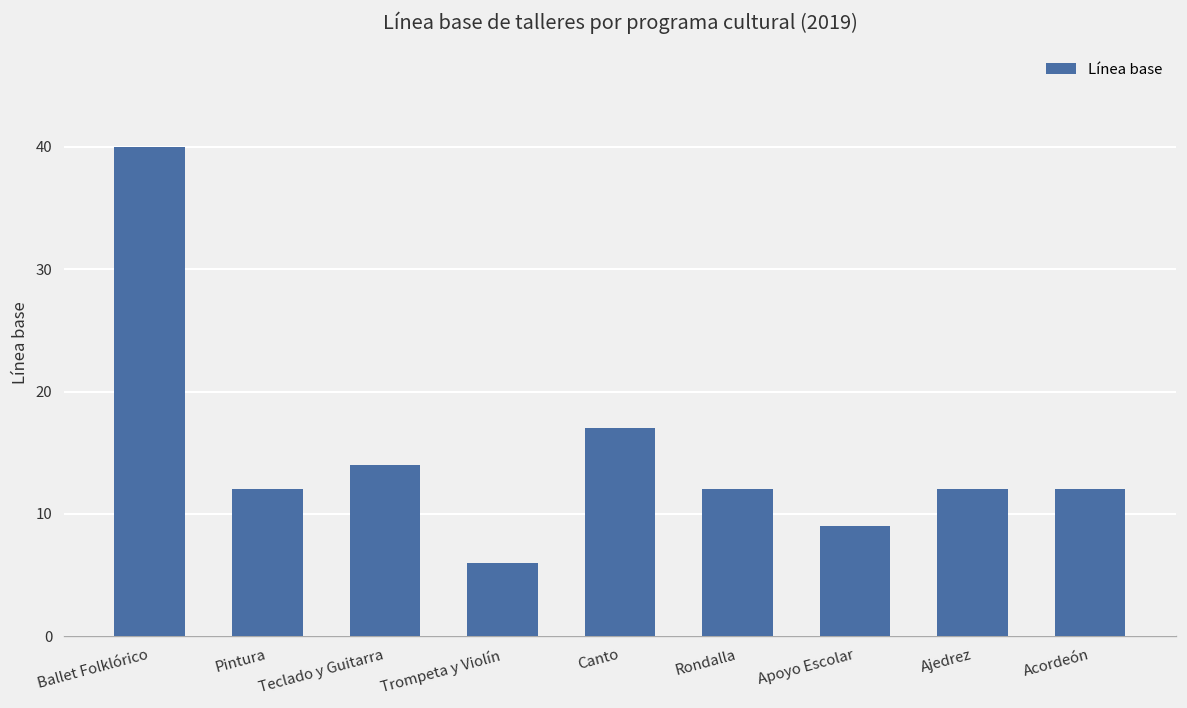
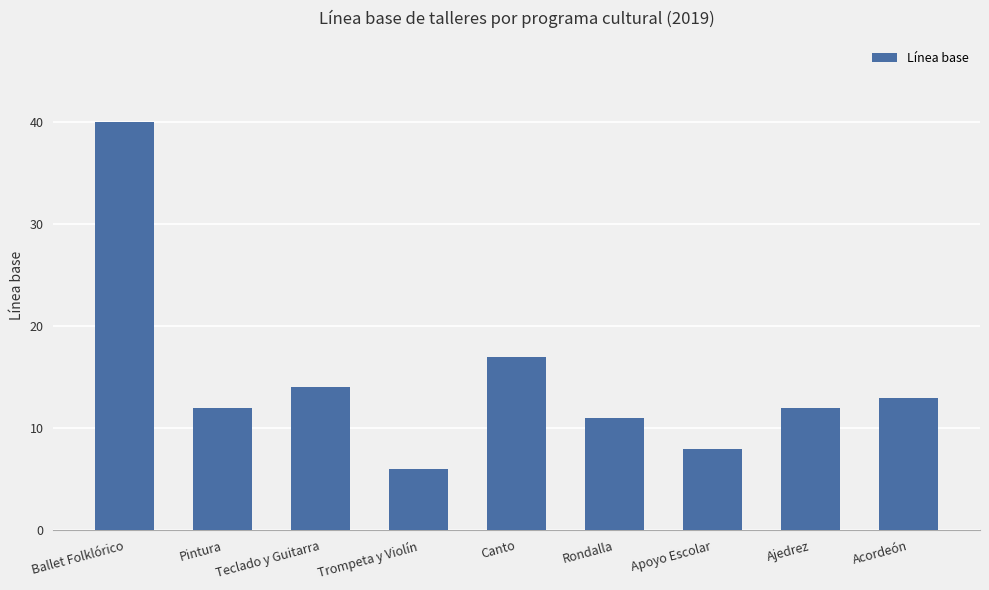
Rondalla: 12 -> 11
Apoyo Escolar: 9 -> 8
Acordeón: 12 -> 13
